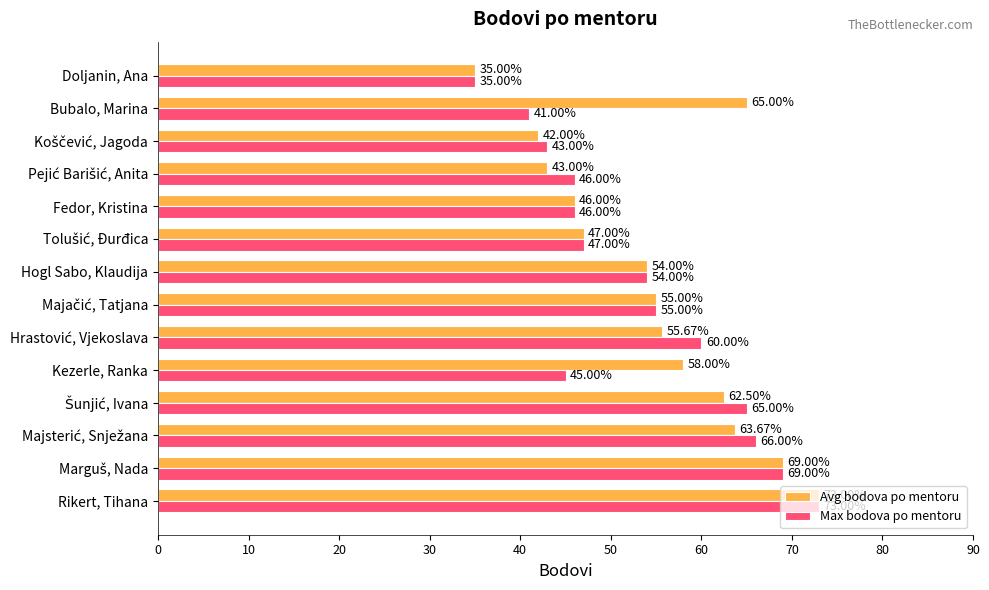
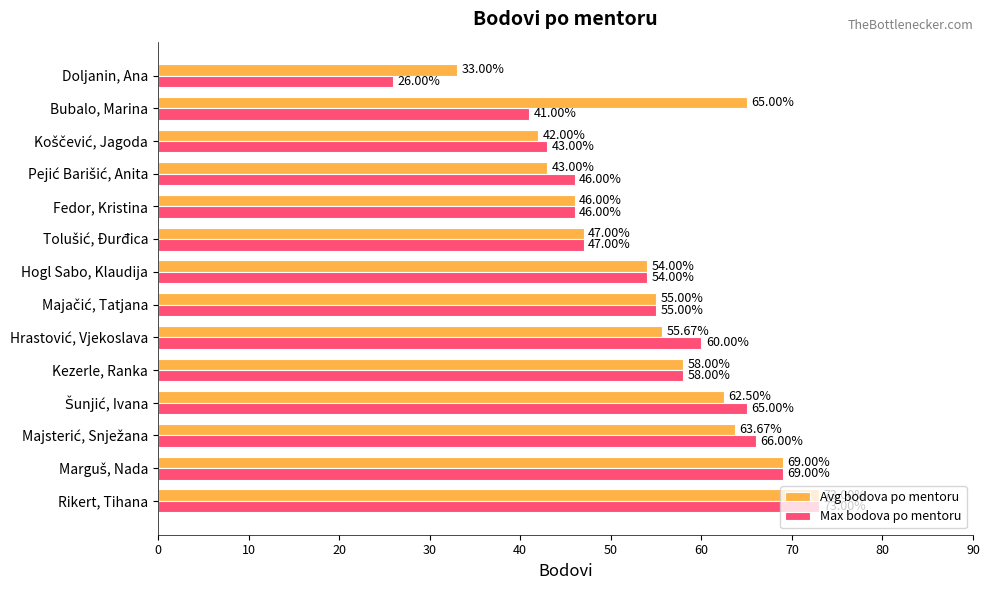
Avg bodova po mentoru, Doljanin, Ana: 35.00% -> 33.00%
Max bodova po mentoru, Doljanin, Ana: 35.00% -> 26.00%
Max bodova po mentoru, Kezerle, Ranka: 45.00% -> 58.00%
